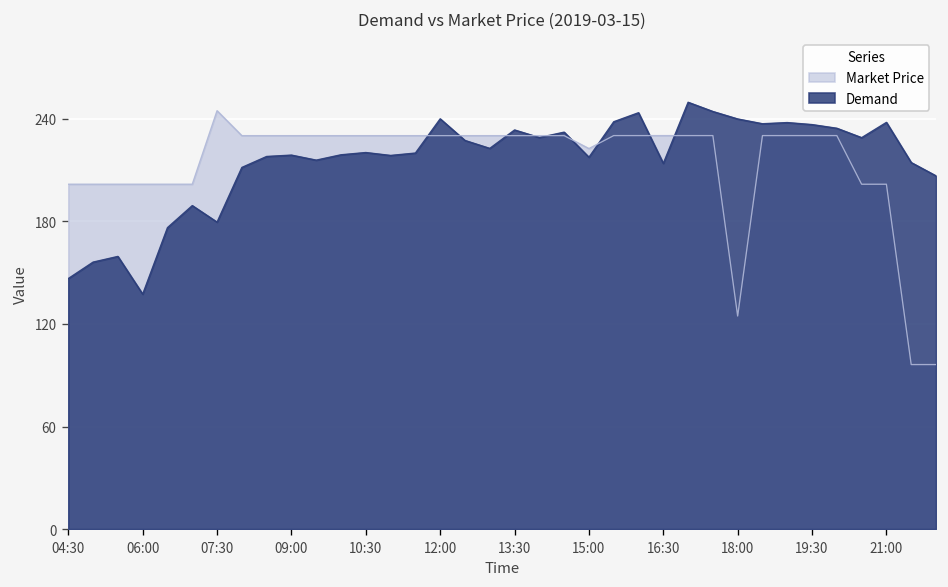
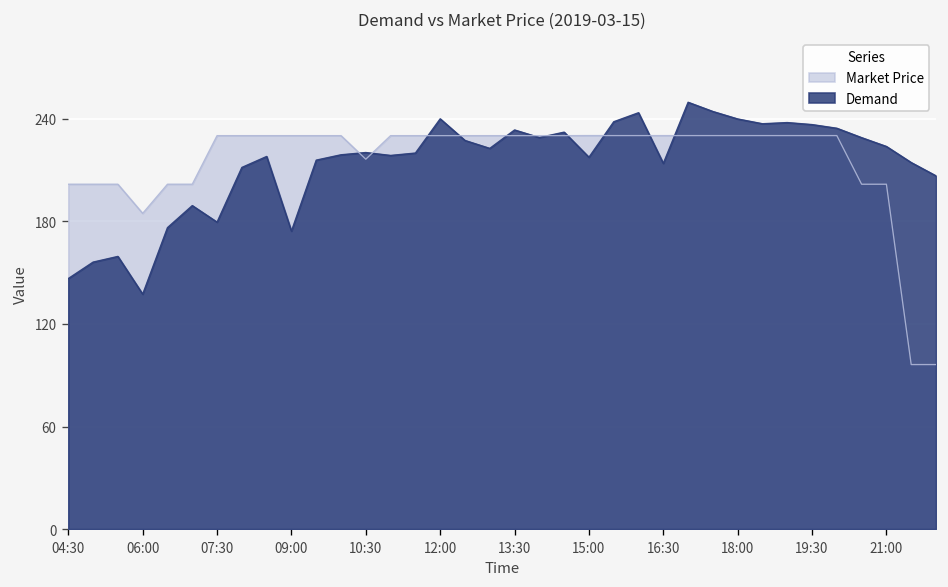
Market Price, 06:00: 202 -> 185
Market Price, 07:30: 245 -> 230
Demand, 09:00: 219 -> 174
Market Price, 10:30: 230 -> 216
Market Price, 15:00: 223 -> 230
Market Price, 18:00: 125 -> 230
Demand, 21:00: 238 -> 224
